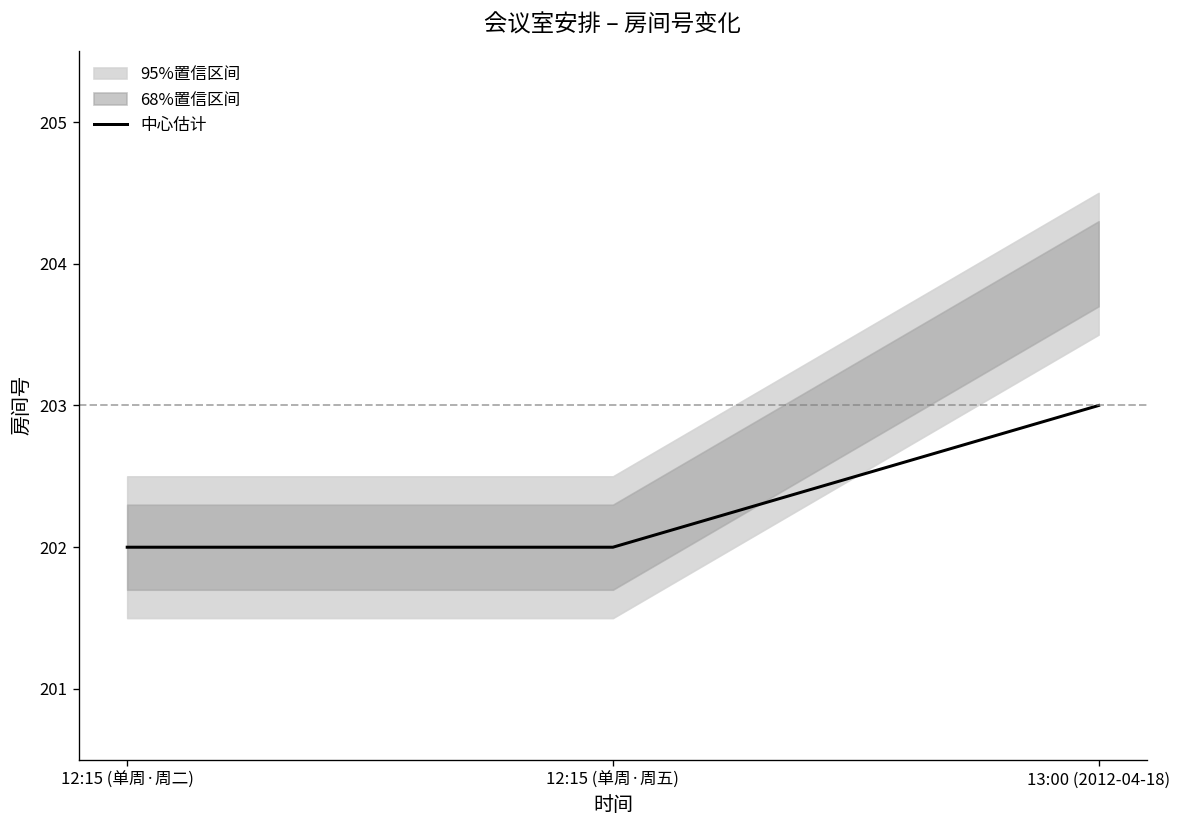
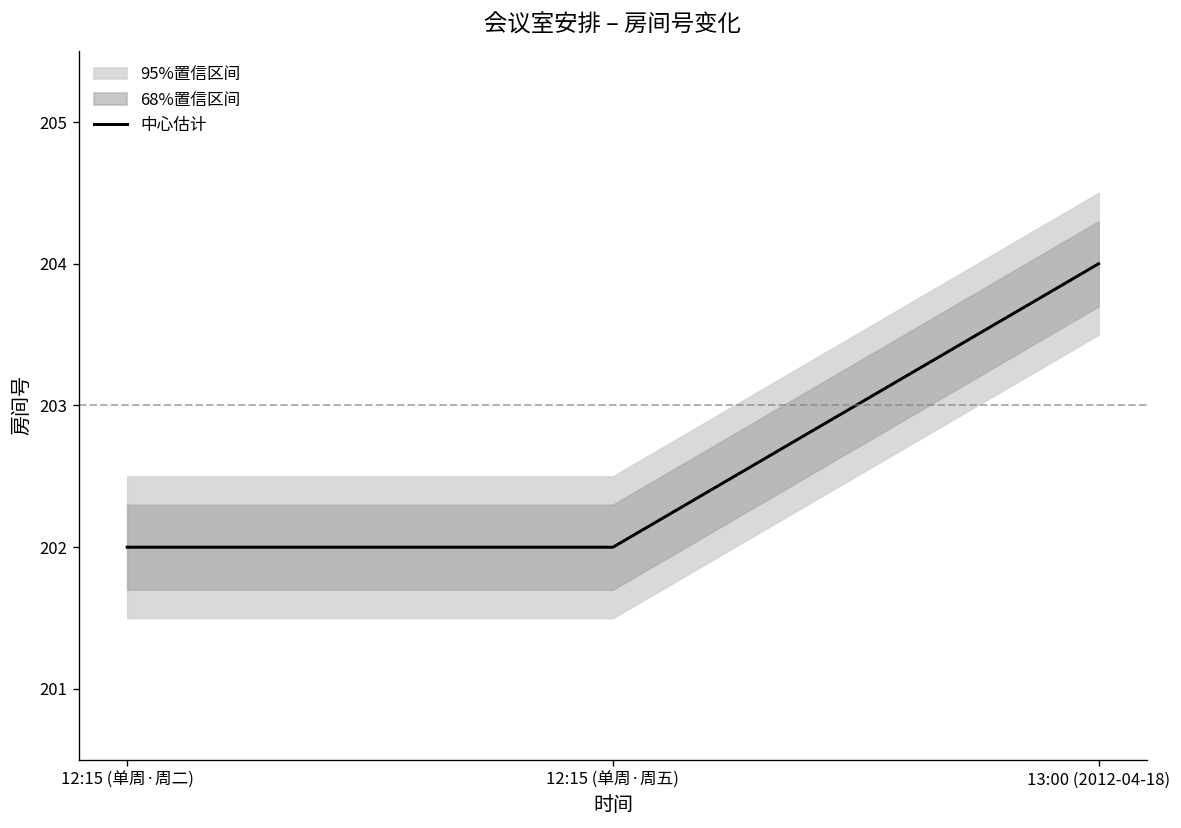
中心估计, 13:00 (2012-04-18): 203 -> 204
